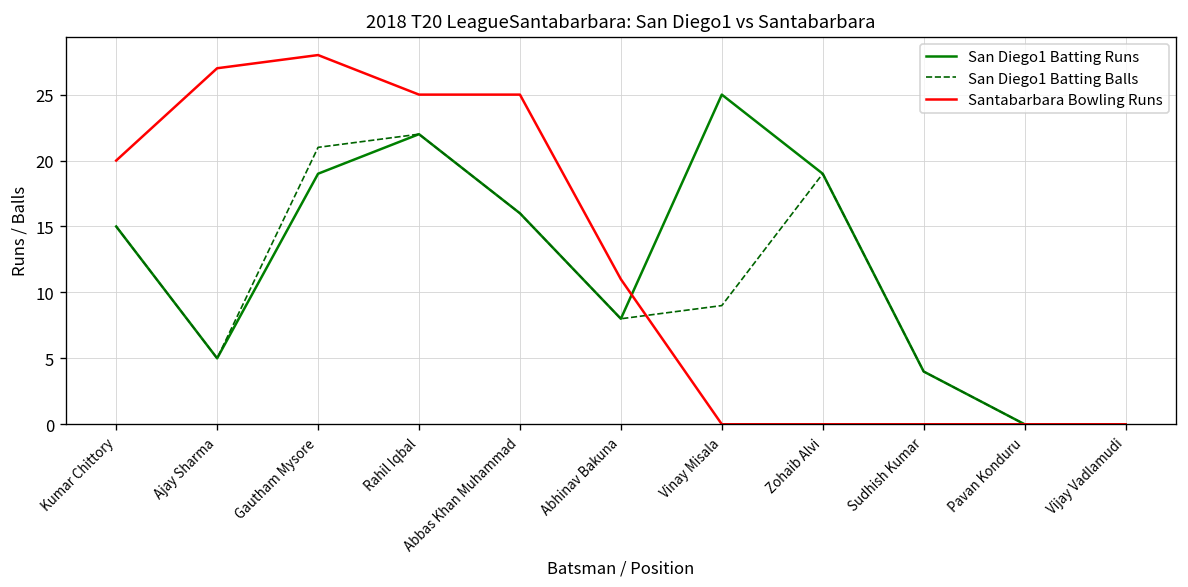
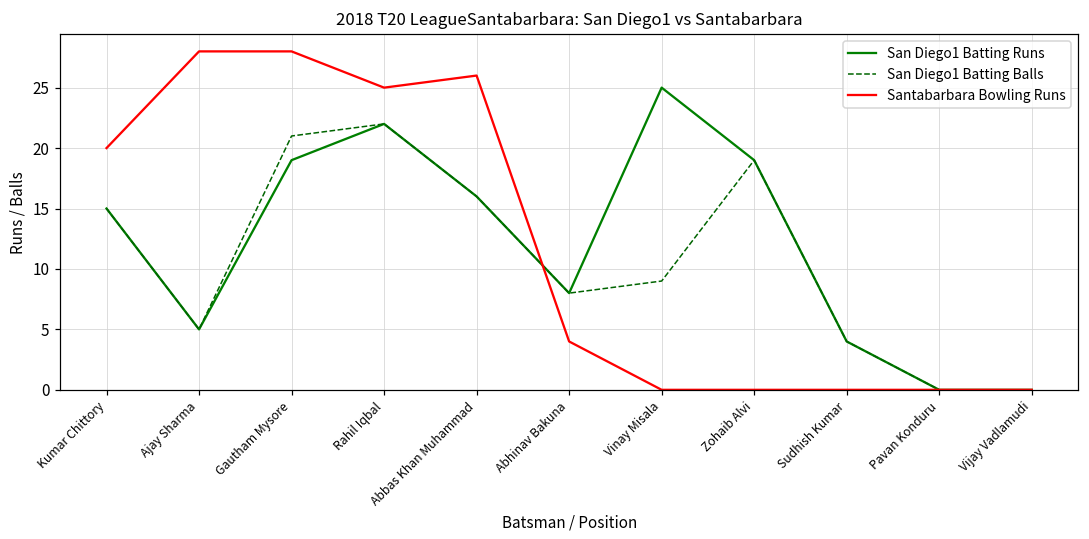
Santabarbara Bowling Runs, Ajay Sharma: 27 -> 28
Santabarbara Bowling Runs, Abbas Khan Muhammad: 25 -> 26
Santabarbara Bowling Runs, Abhinav Bakuna: 11 -> 4
